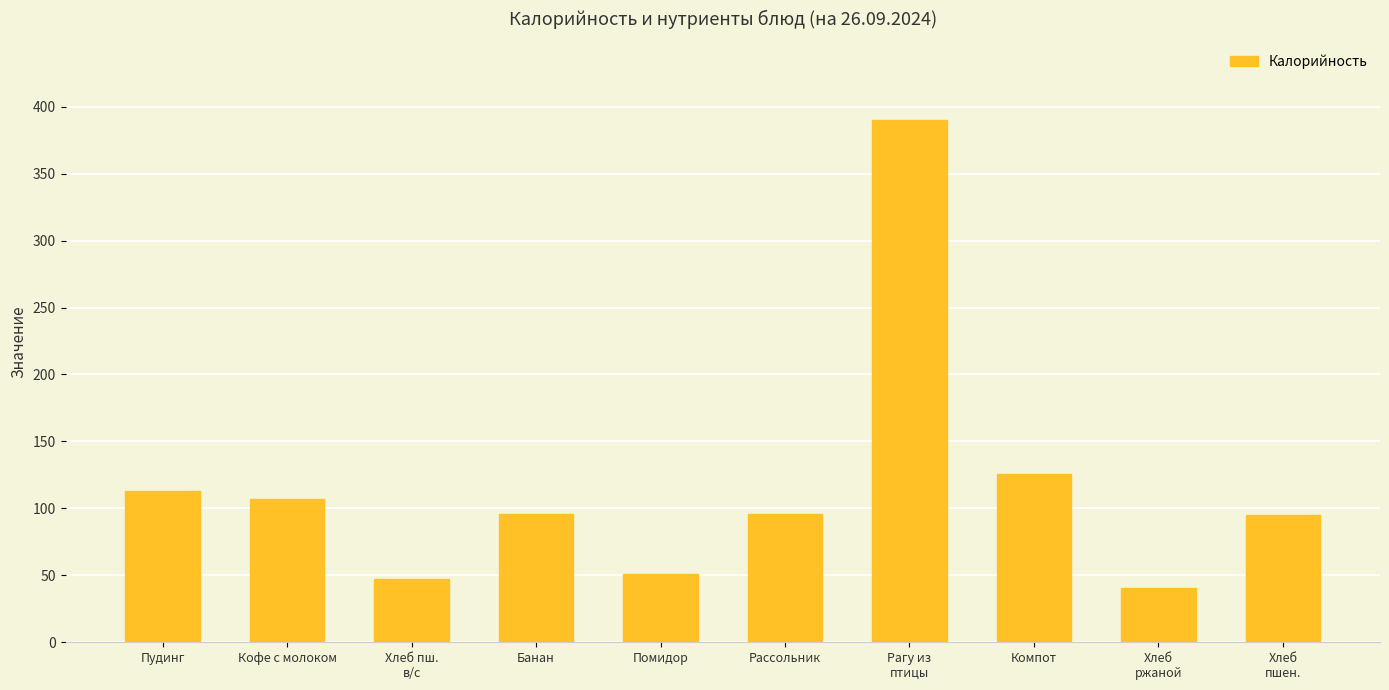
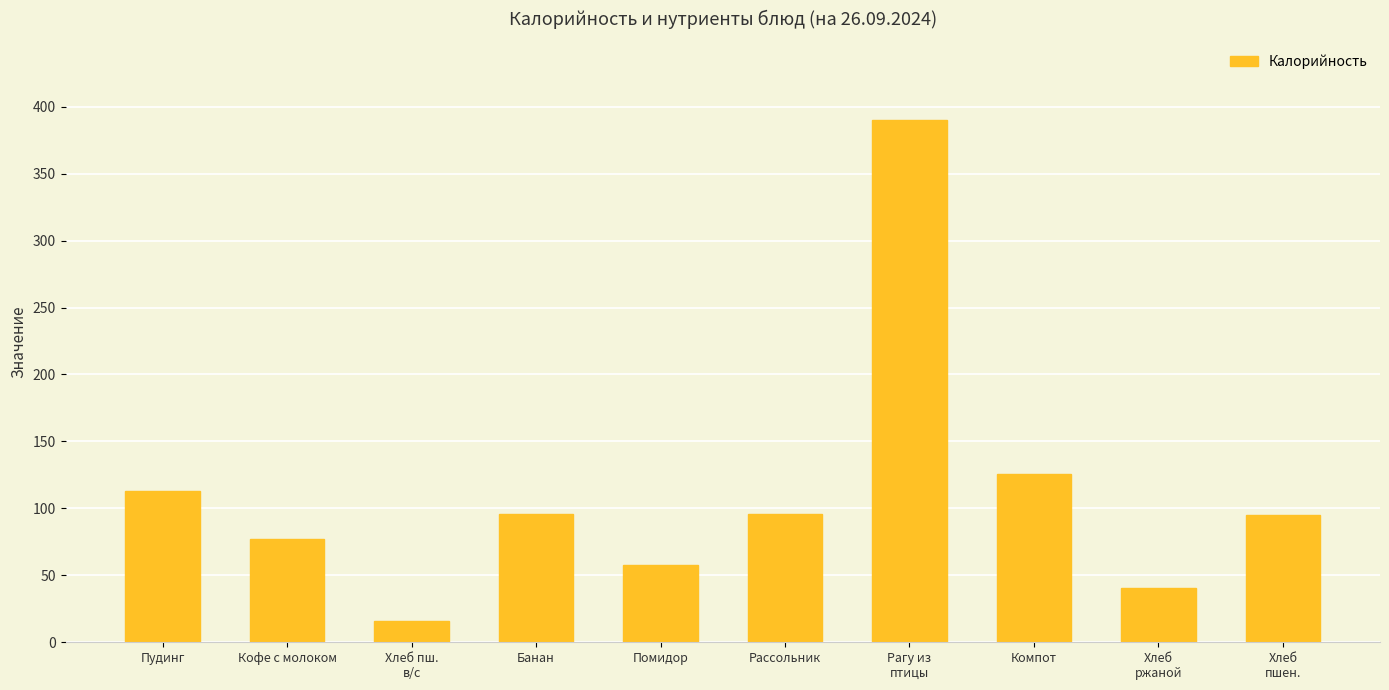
Кофе с молоком: 107 -> 77
Хлеб пш. в/с: 47 -> 16
Помидор: 51 -> 58
